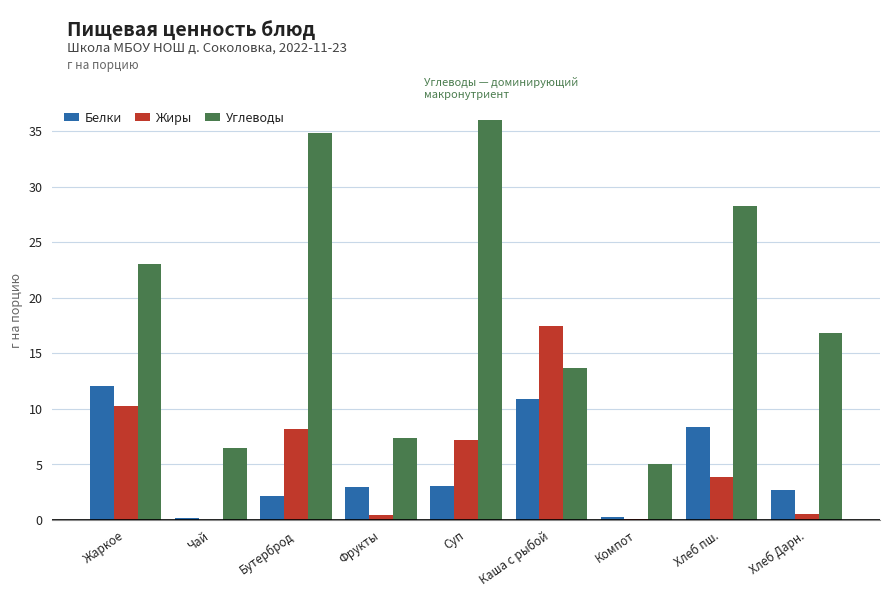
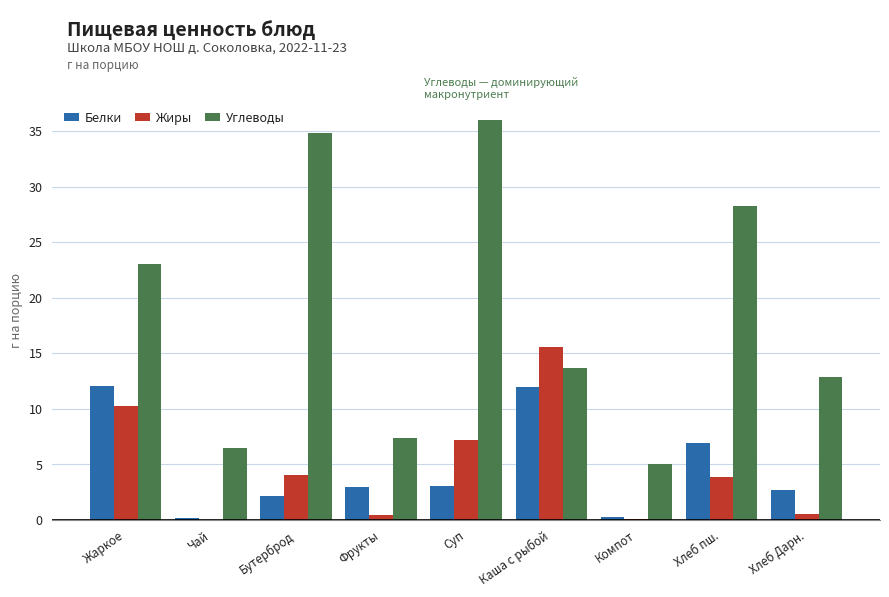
Жиры, Бутерброд: 8.2 -> 4.0
Белки, Каша с рыбой: 10.9 -> 12.0
Жиры, Каша с рыбой: 17.5 -> 15.6
Белки, Хлеб пш.: 8.4 -> 6.9
Углеводы, Хлеб Дарн.: 16.8 -> 12.9
